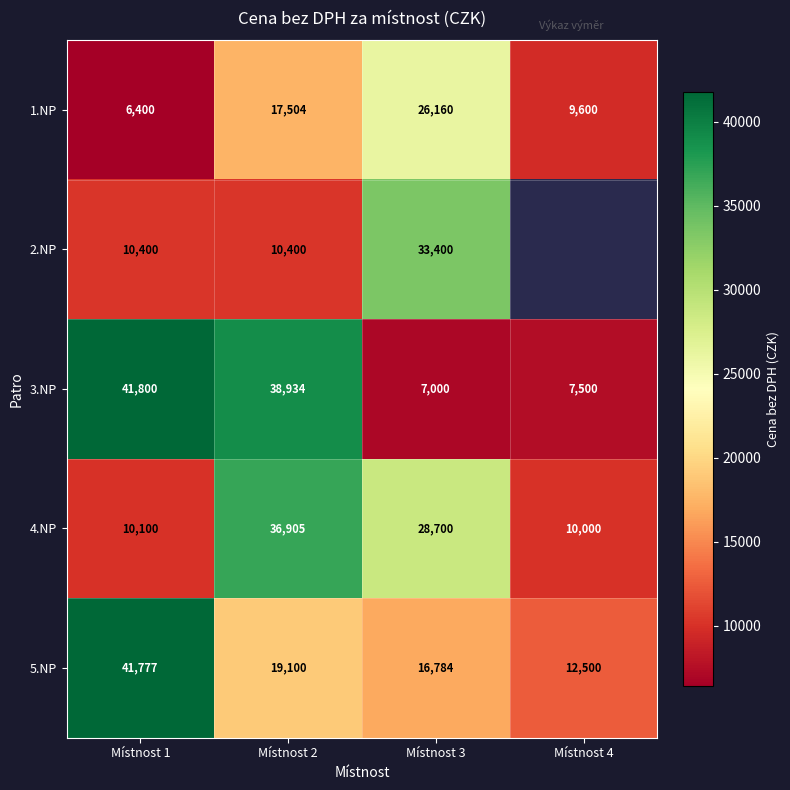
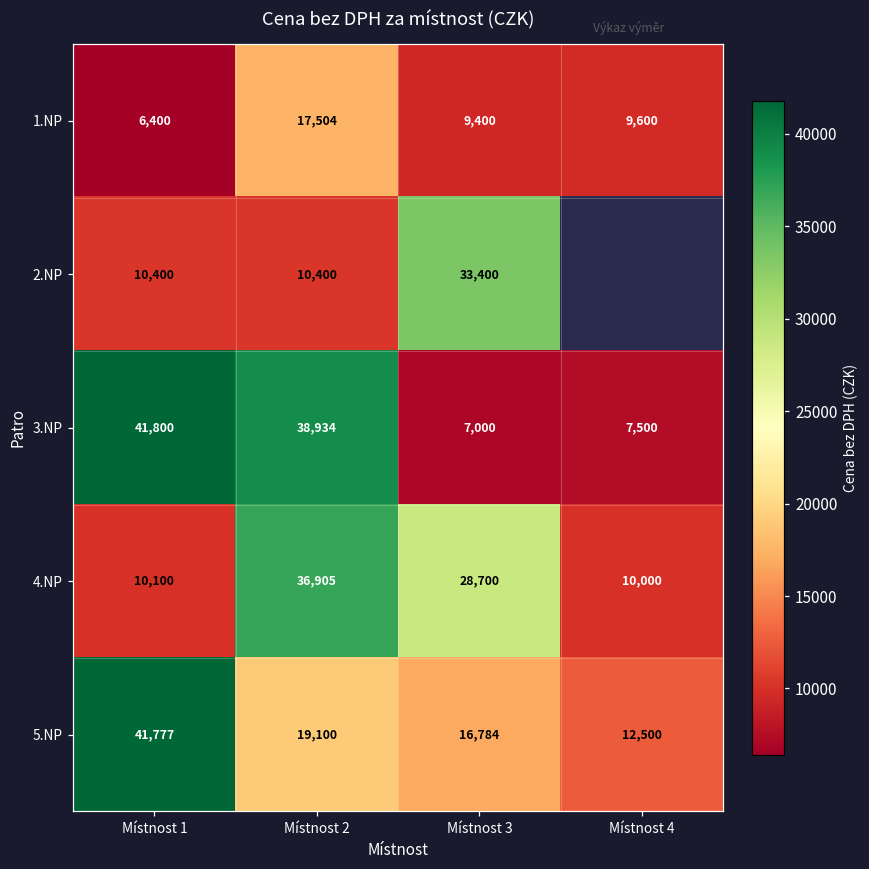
1.NP, Místnost 3: 26,160 -> 9,400
